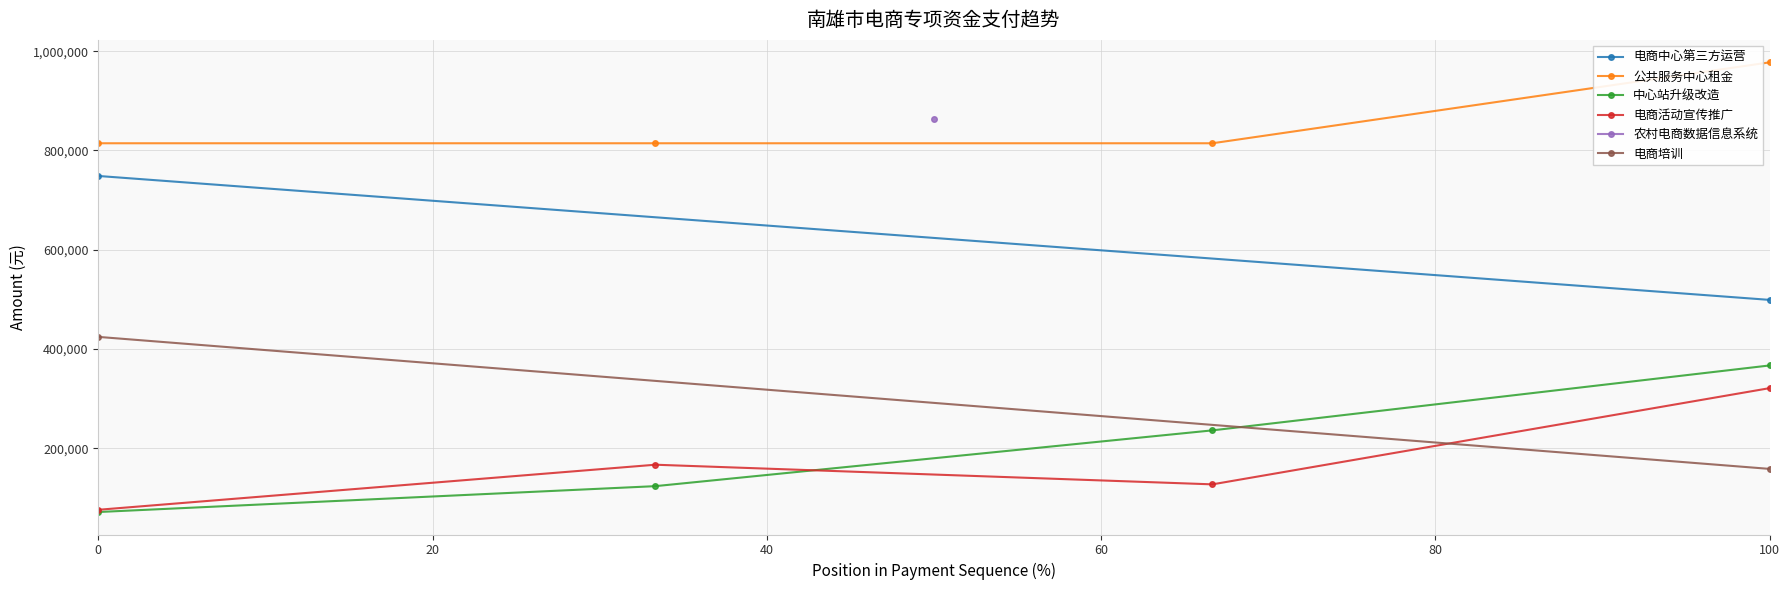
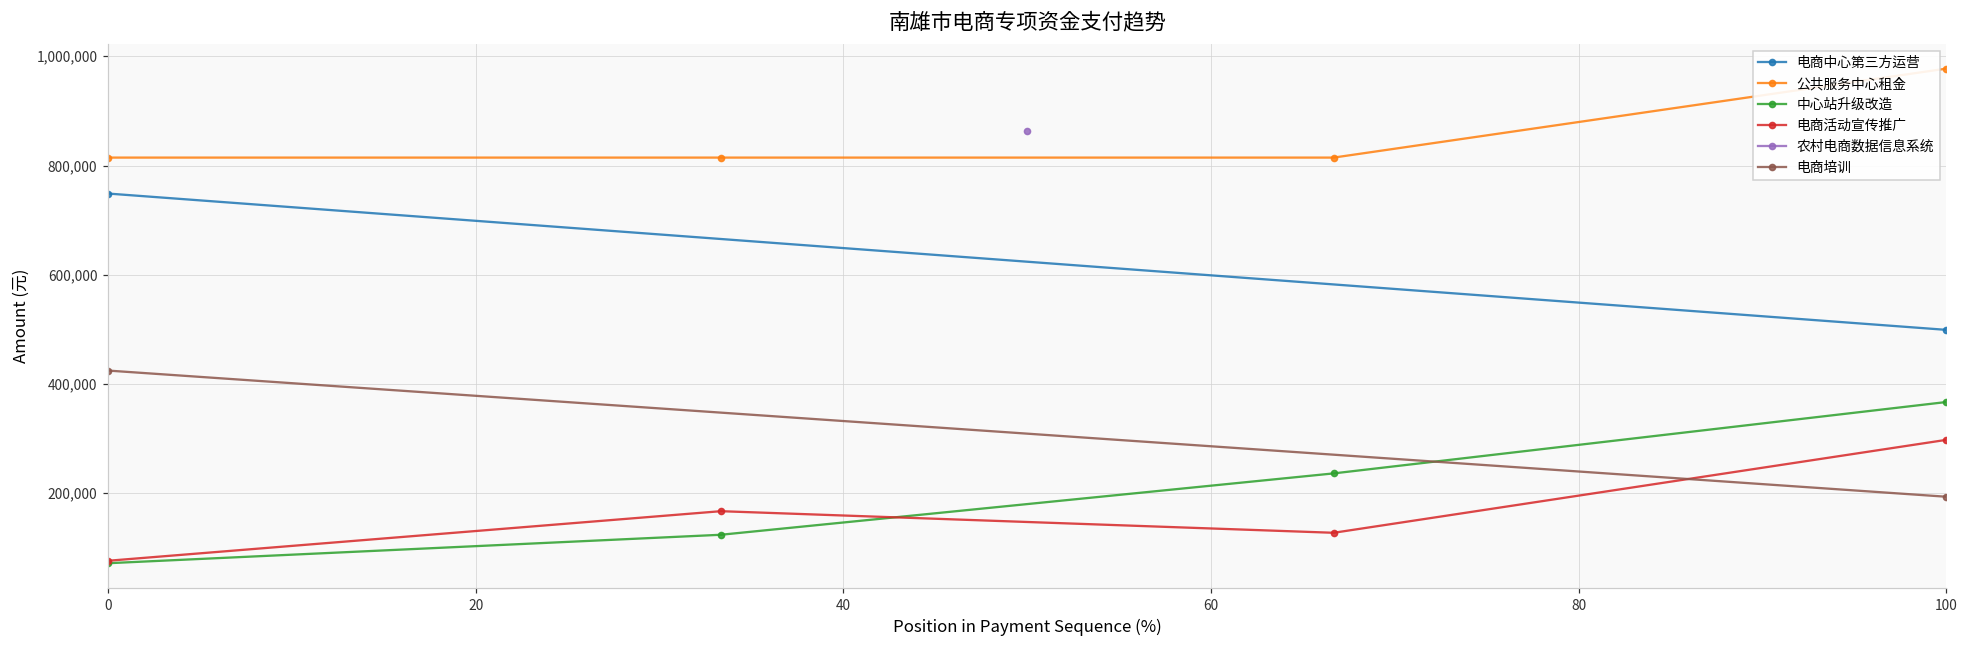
电商活动宣传推广, 100: 320,000 -> 300,000
电商培训, 100: 160,000 -> 190,000
